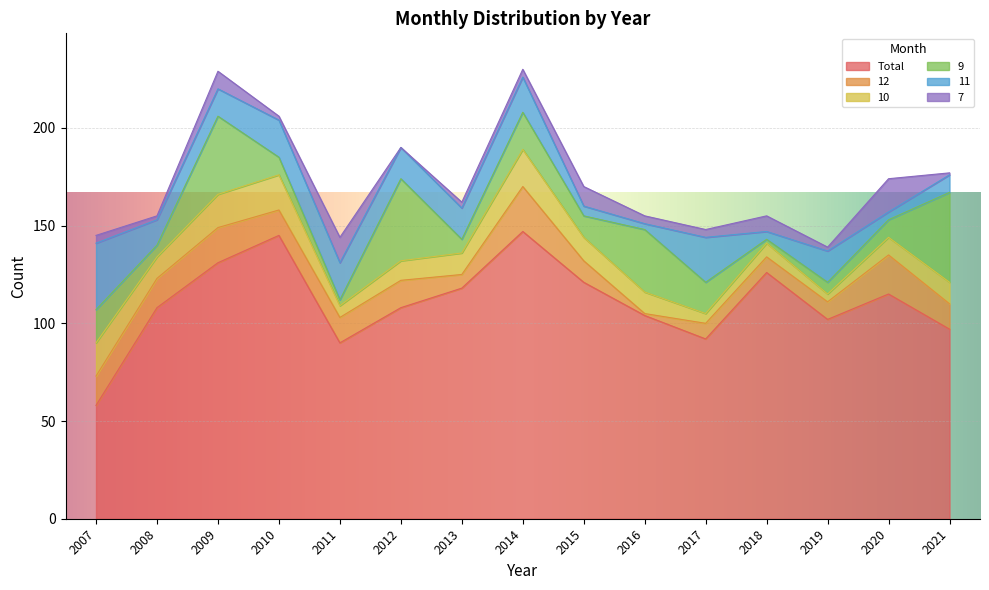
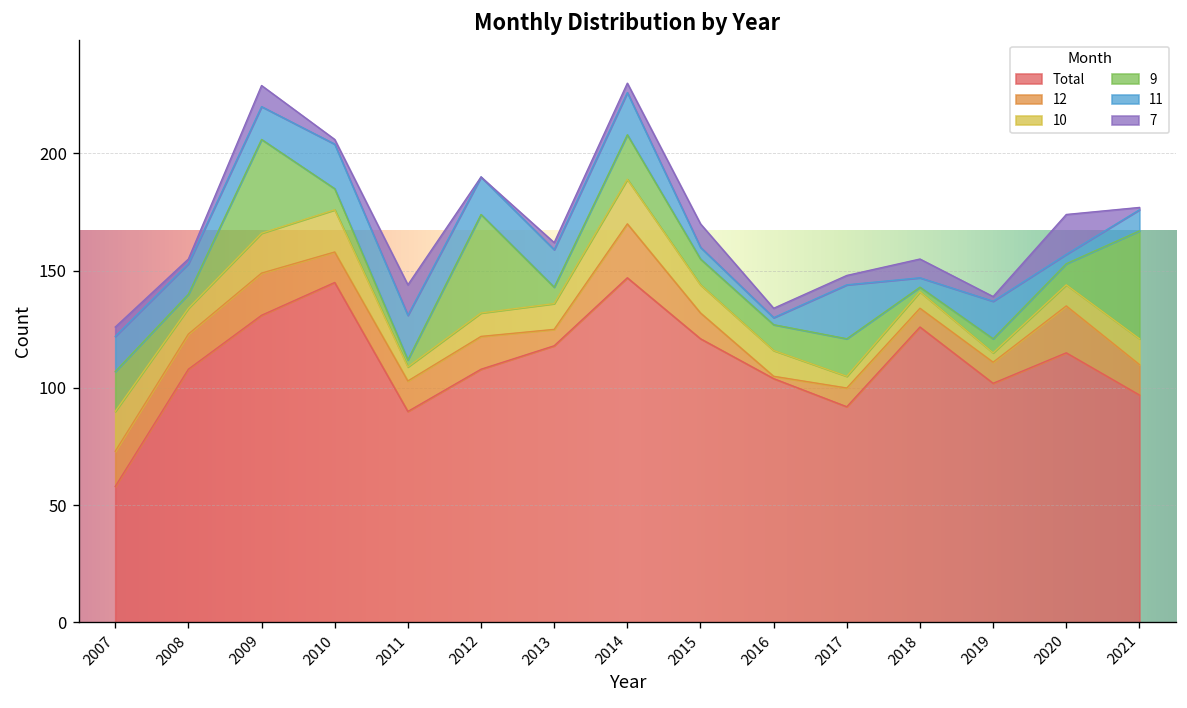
11, 2007: 34 -> 15
9, 2016: 32 -> 11
